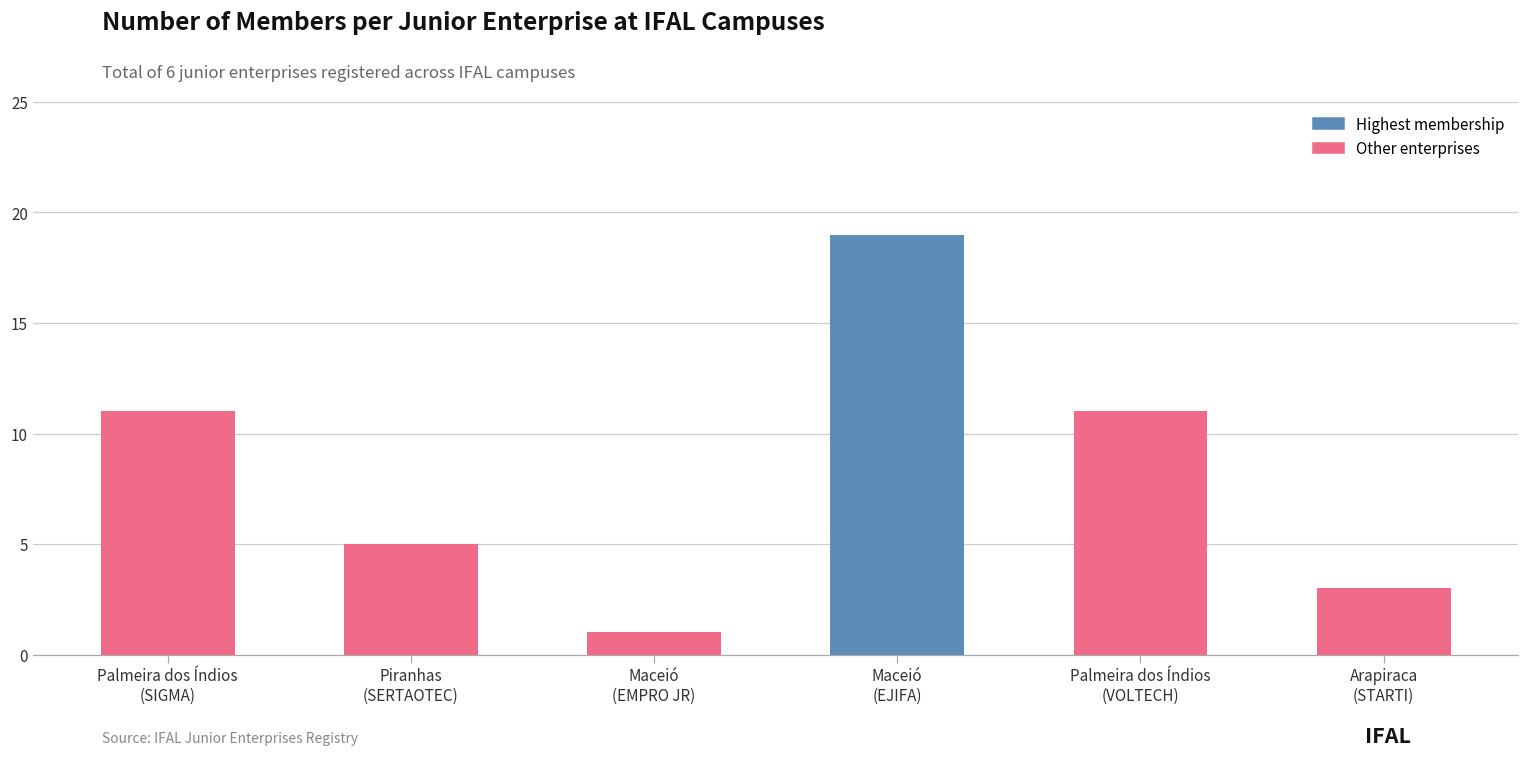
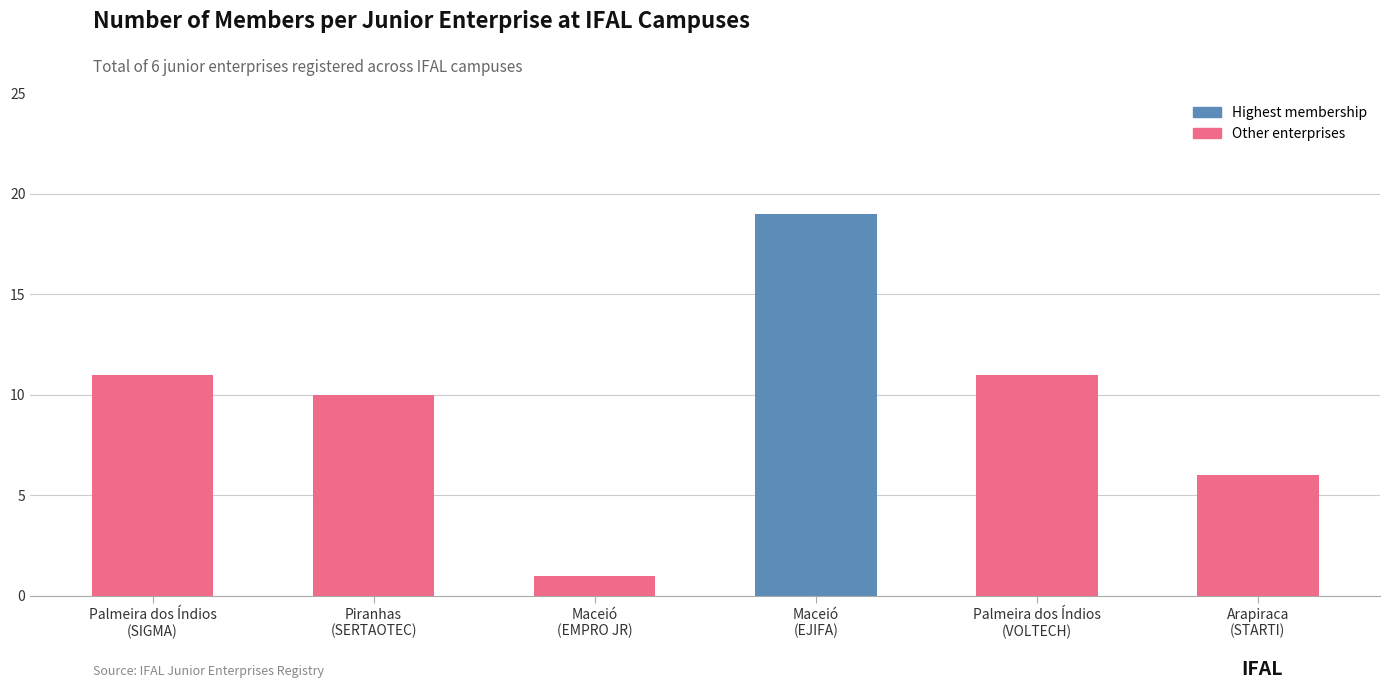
Piranhas (SERTAOTEC): 5 -> 10
Arapiraca (STARTI): 3 -> 6
